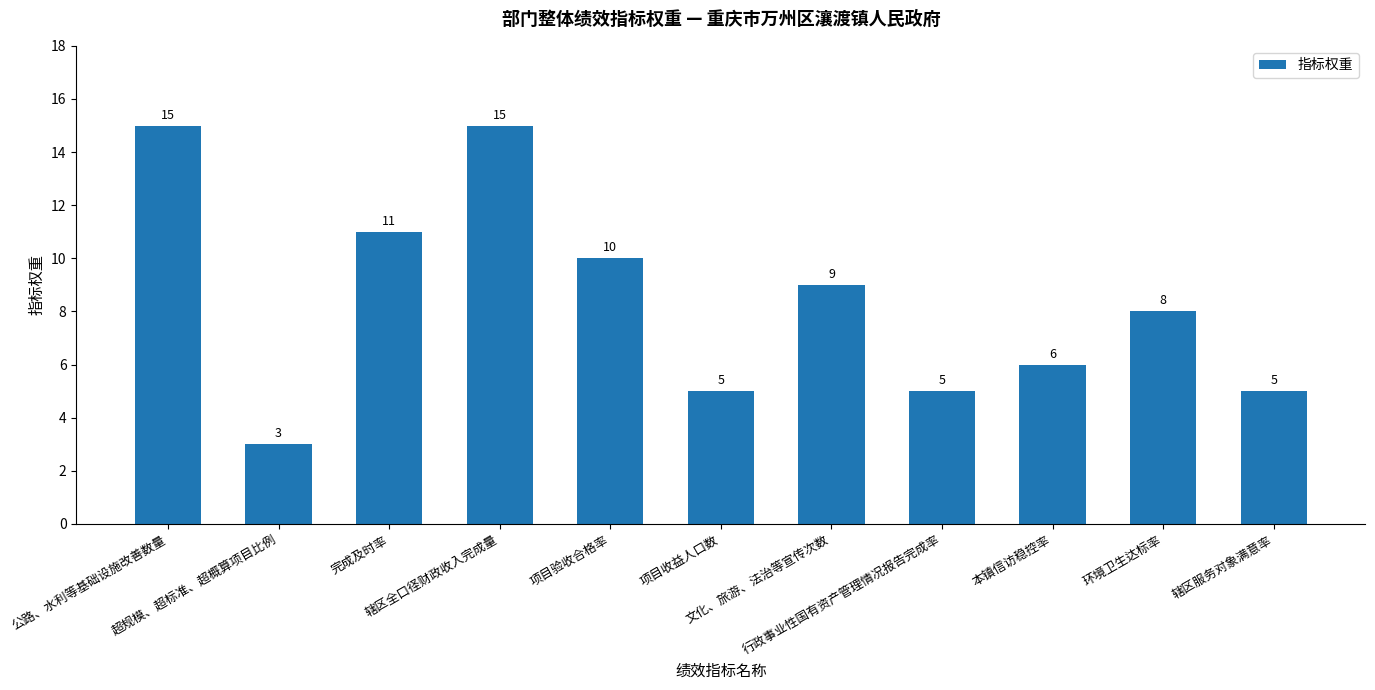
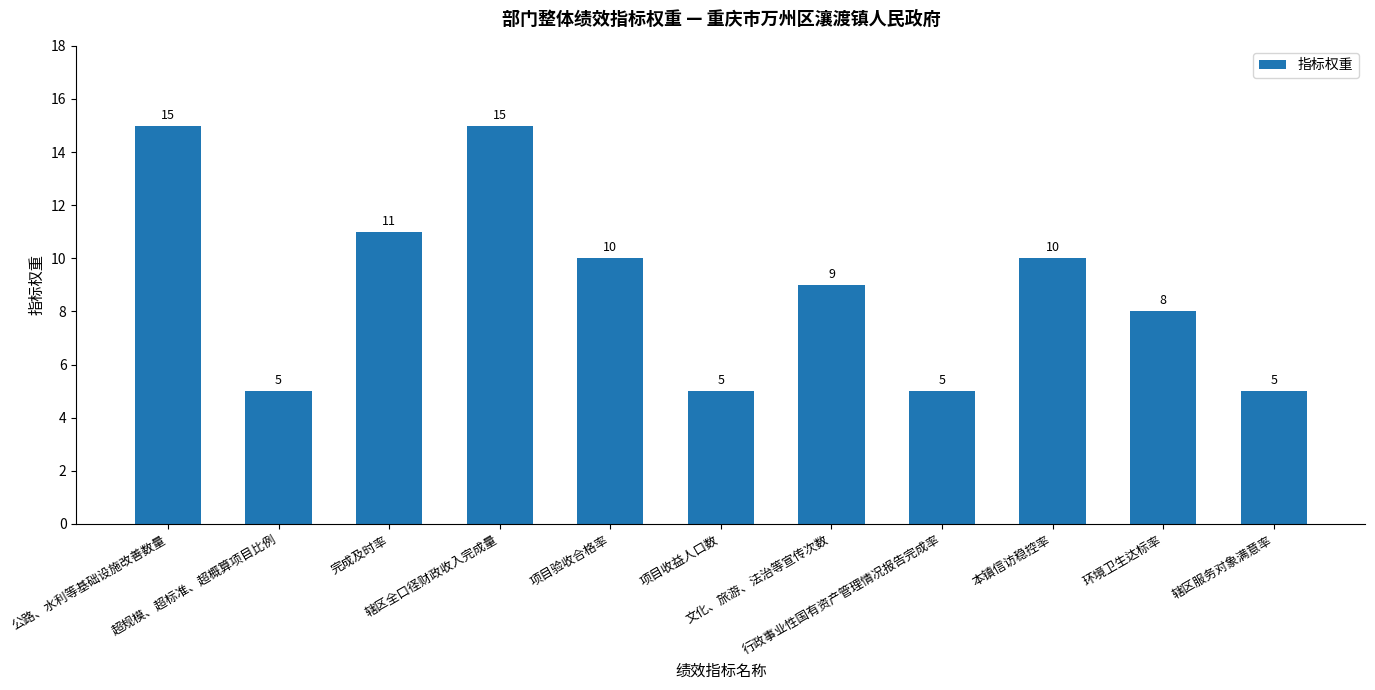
超规模、超标准、超概算项目比例: 3 -> 5
本镇信访稳控率: 6 -> 10
